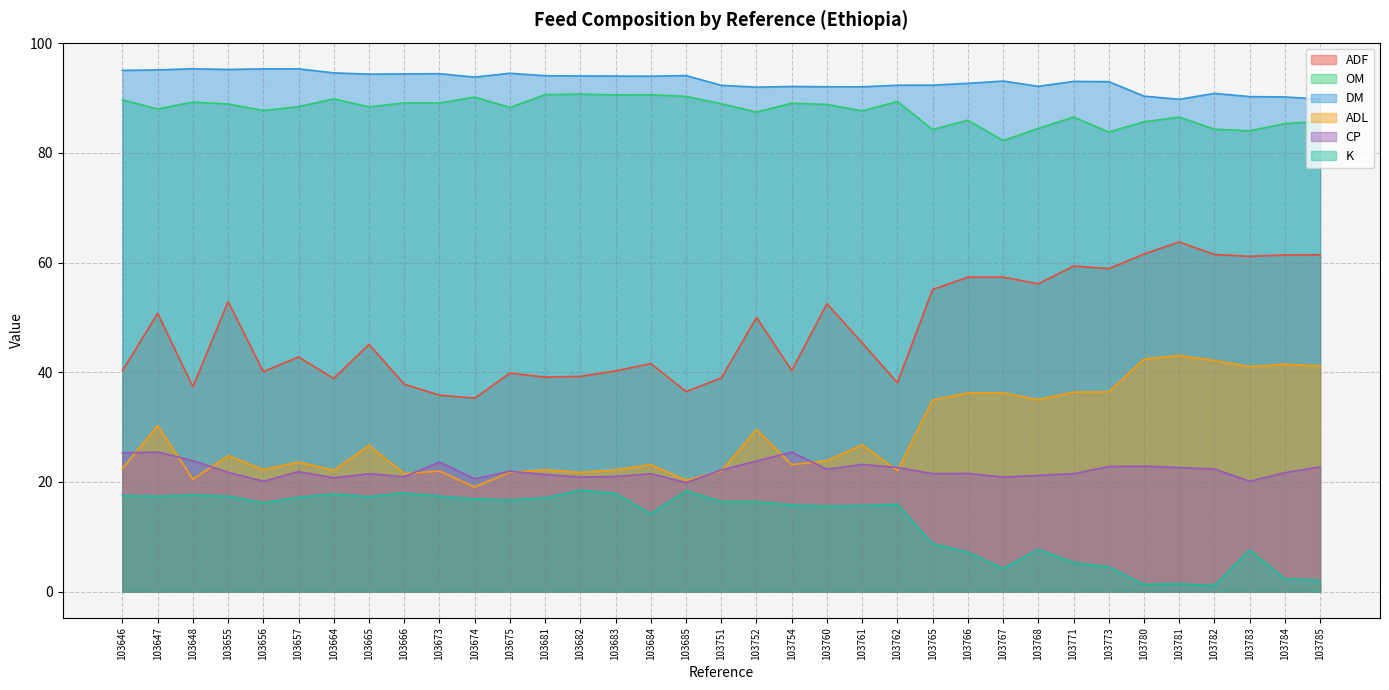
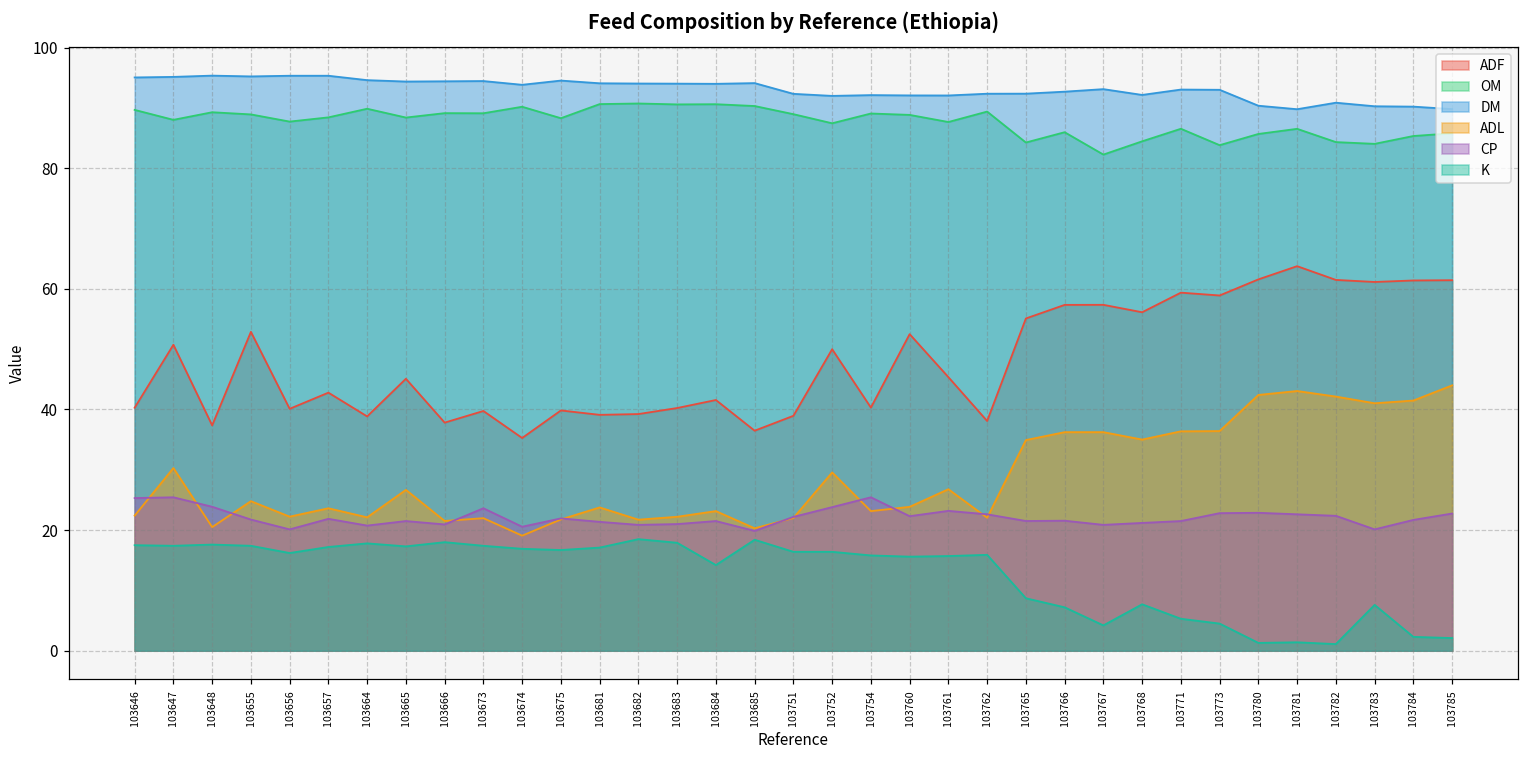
ADF, 103673: 36 -> 40
ADL, 103681: 22 -> 24
ADL, 103785: 41 -> 44
